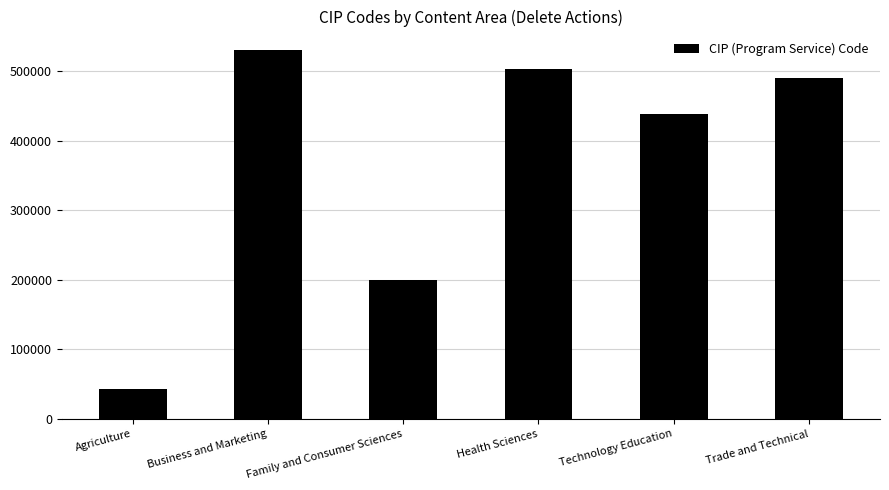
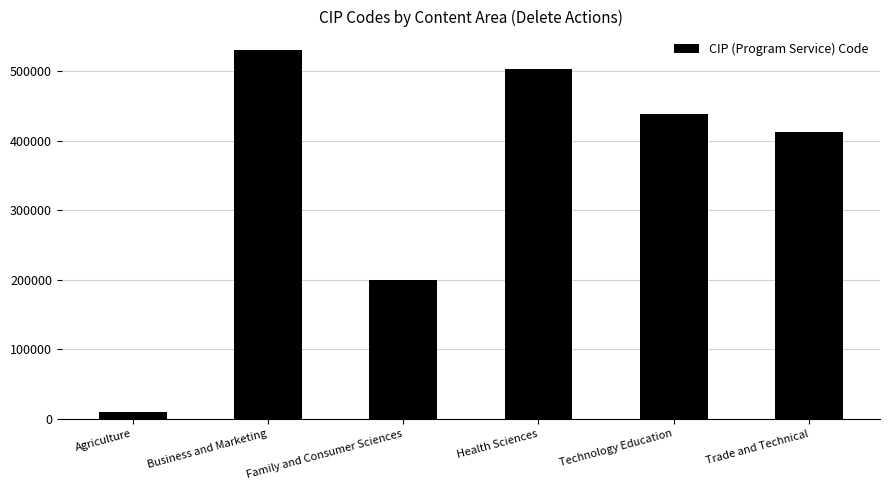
Agriculture: 40000 -> 10000
Trade and Technical: 490000 -> 410000
